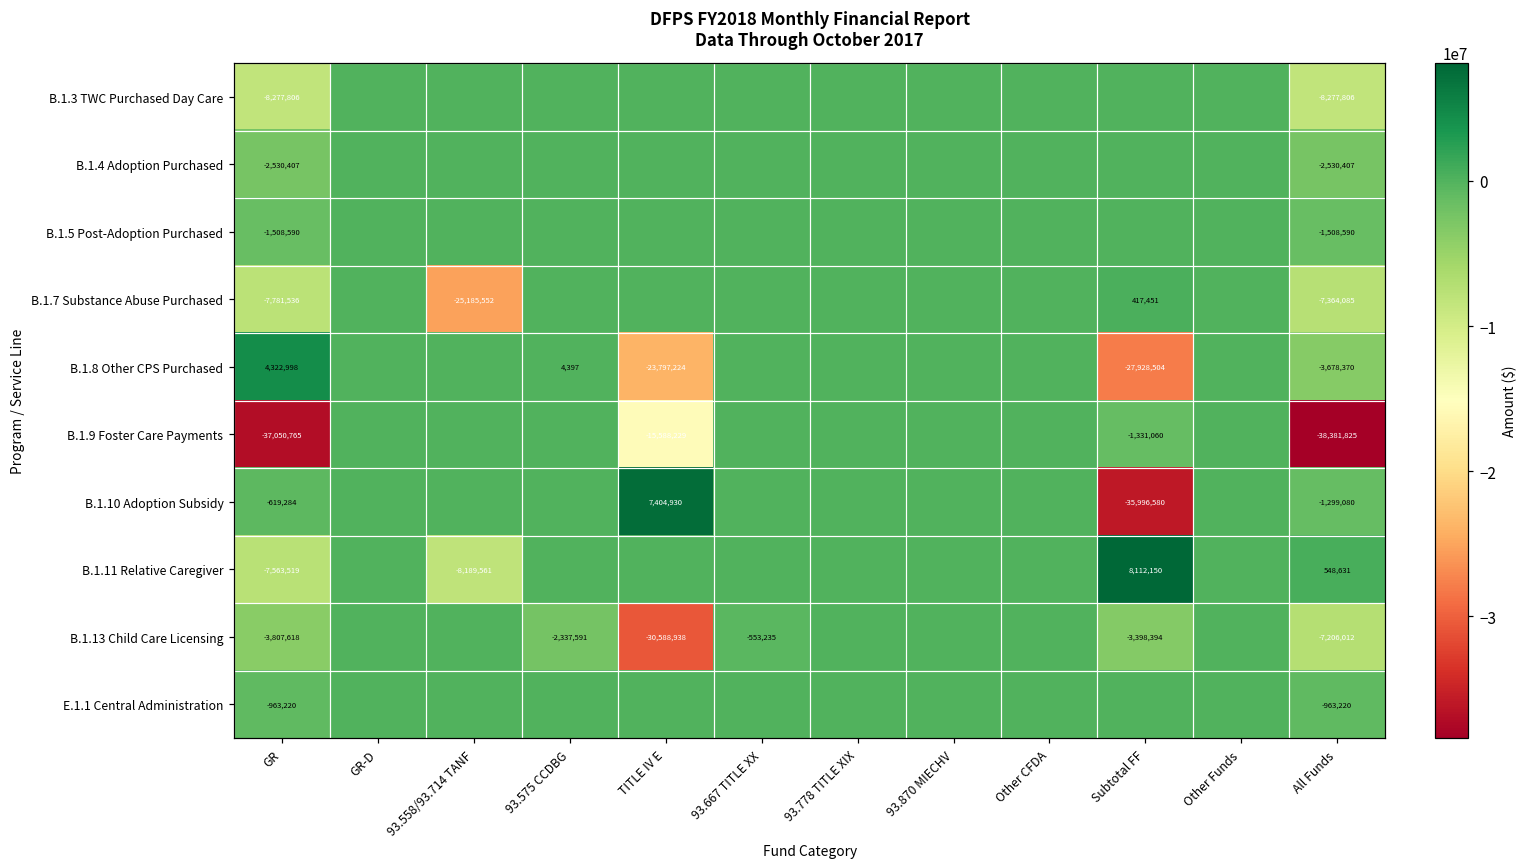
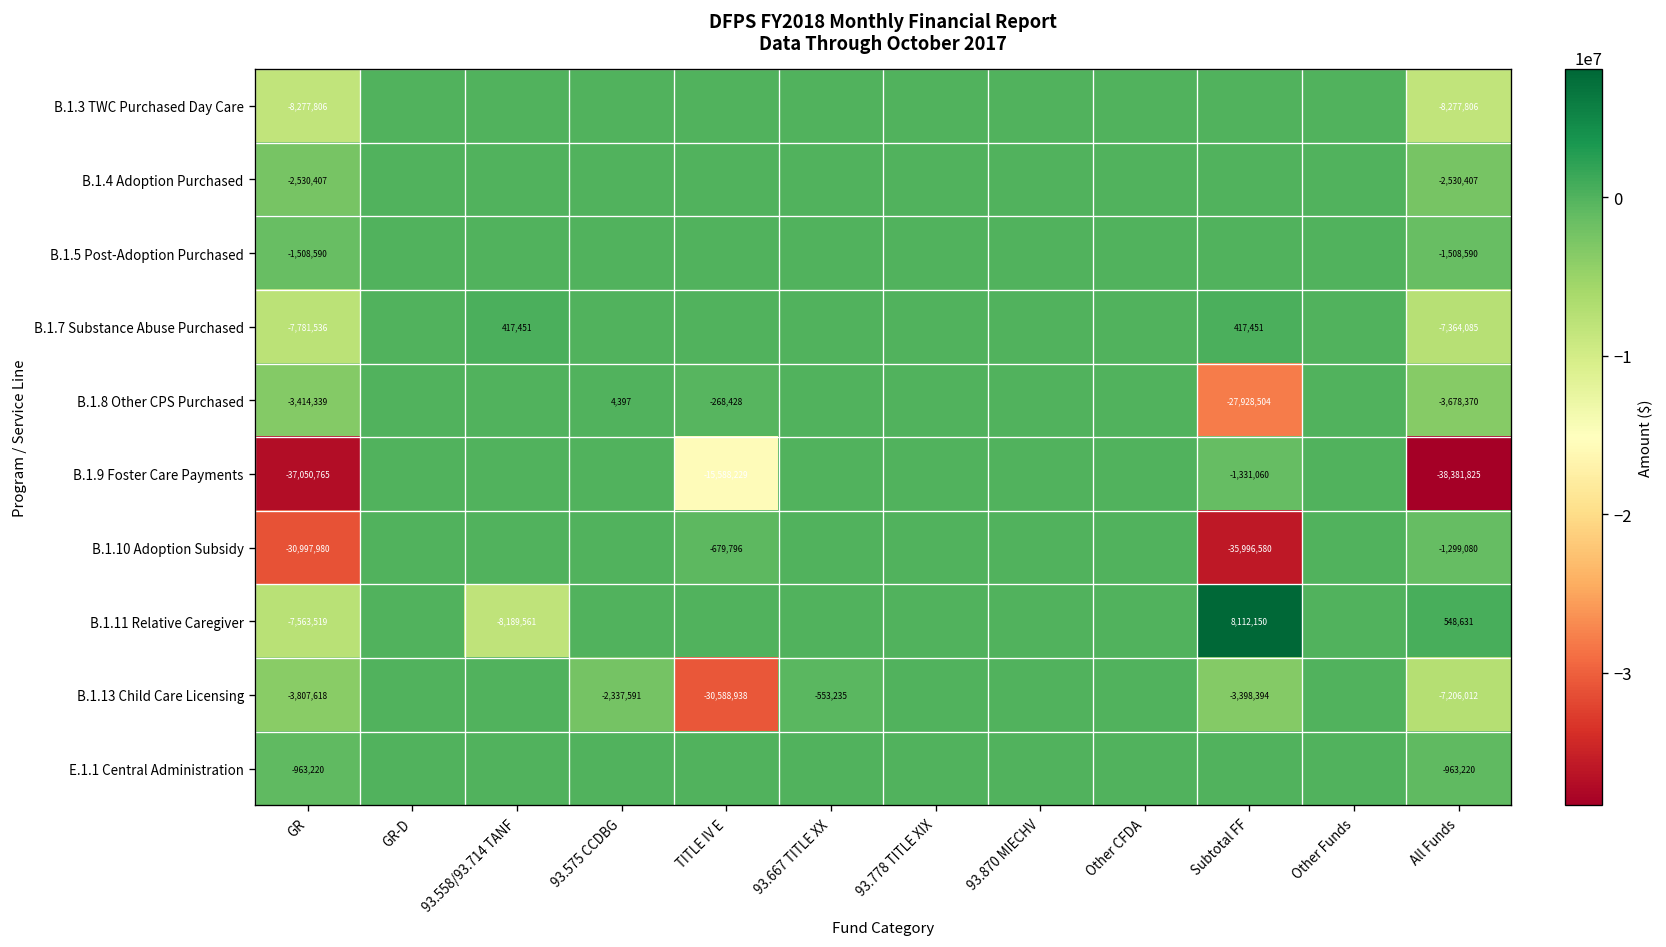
B.1.7 Substance Abuse Purchased, 93.558/93.714 TANF: -25,185,552 -> 417,451
B.1.8 Other CPS Purchased, GR: 4,322,998 -> -3,414,339
B.1.8 Other CPS Purchased, TITLE IV E: -23,797,224 -> -268,428
B.1.10 Adoption Subsidy, GR: -619,284 -> -30,997,980
B.1.10 Adoption Subsidy, TITLE IV E: 7,404,930 -> -679,796
